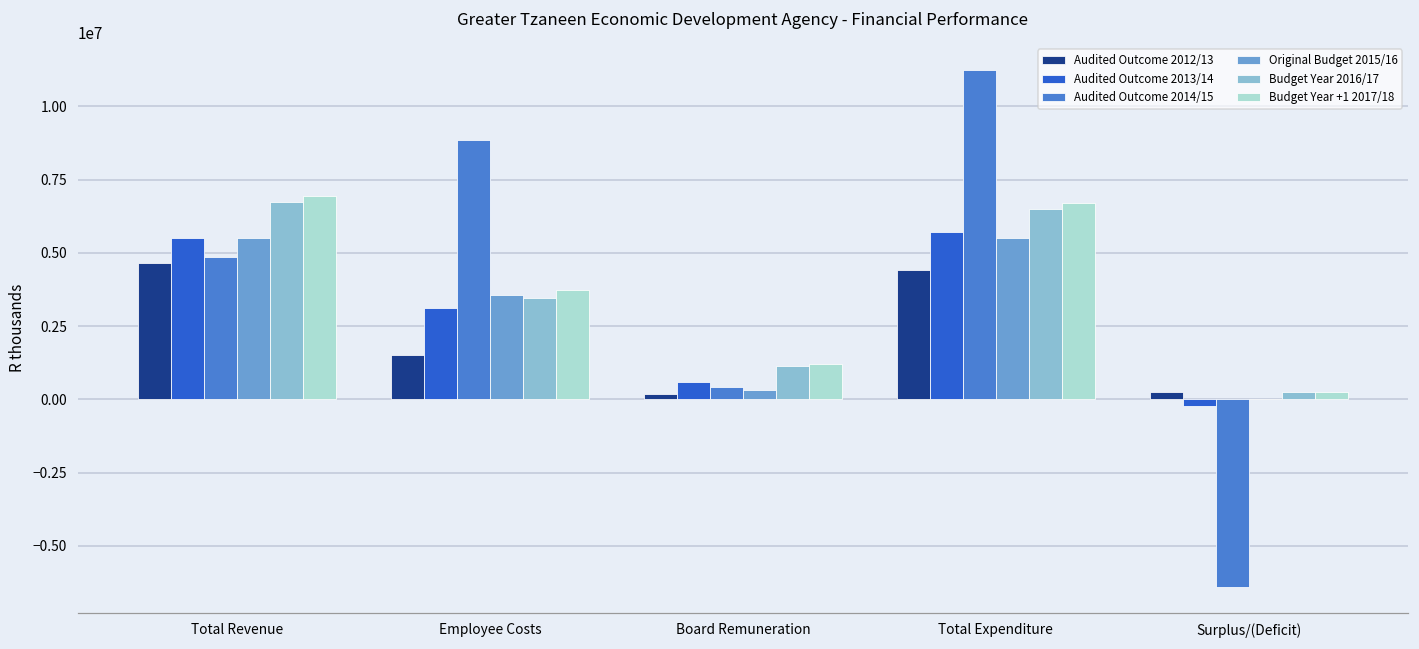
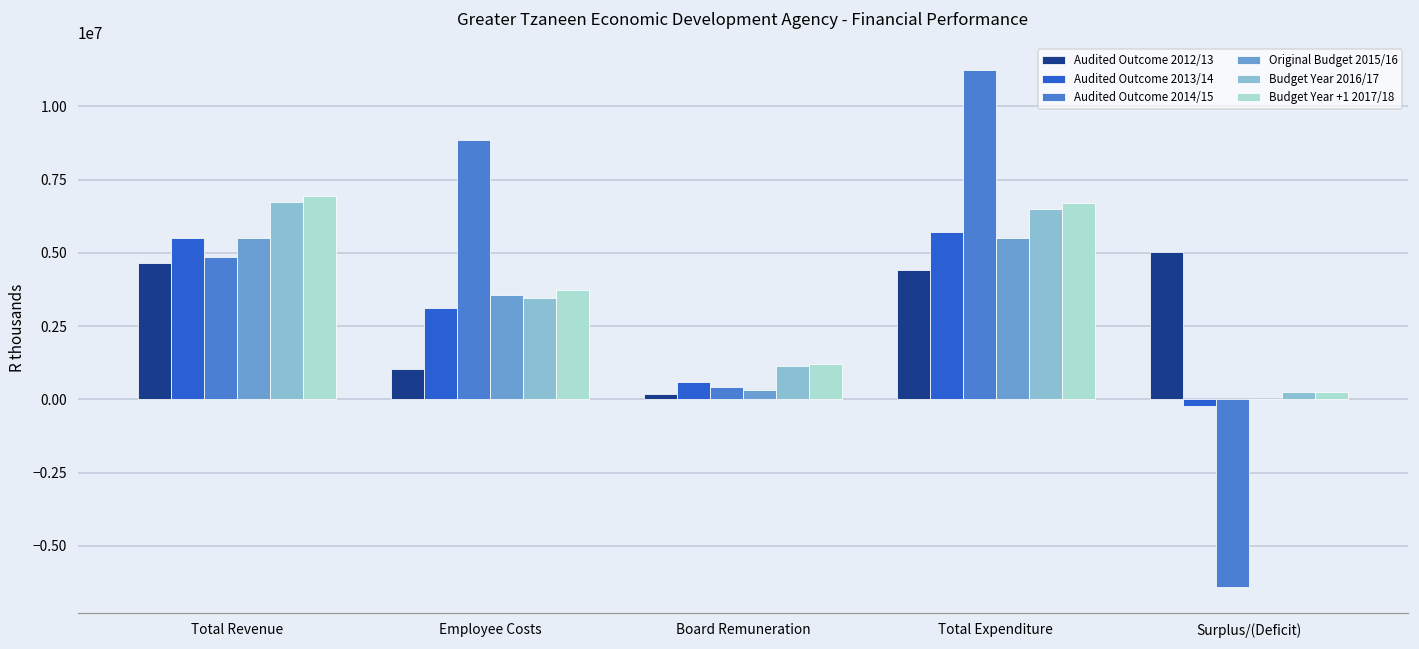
Audited Outcome 2012/13, Employee Costs: 1500000 -> 1000000
Audited Outcome 2012/13, Surplus/(Deficit): 200000 -> 5000000
